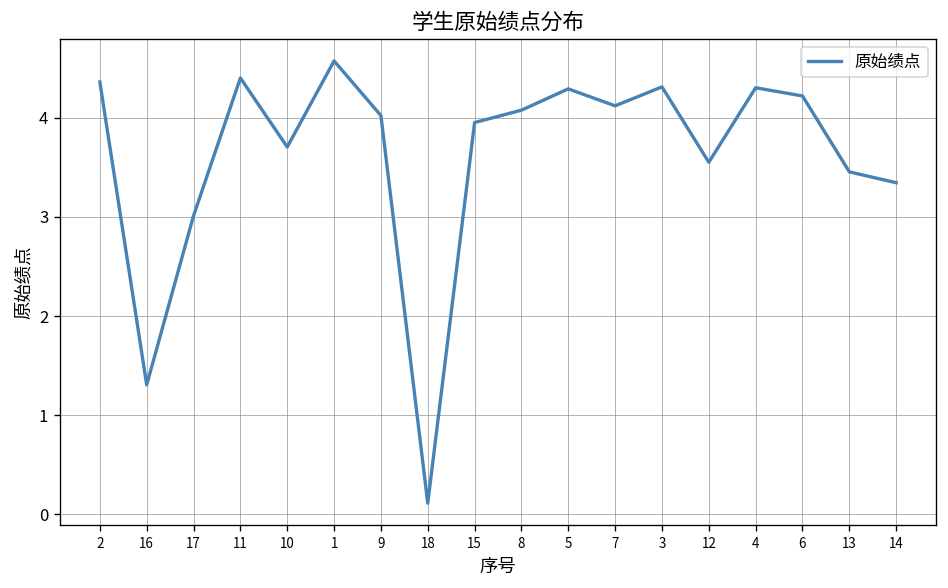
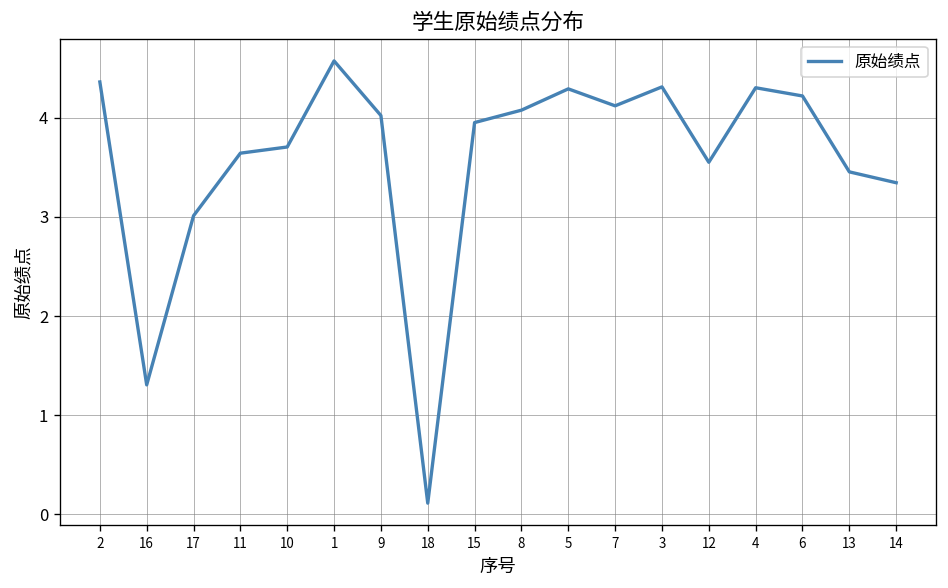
11: 4.4 -> 3.6
